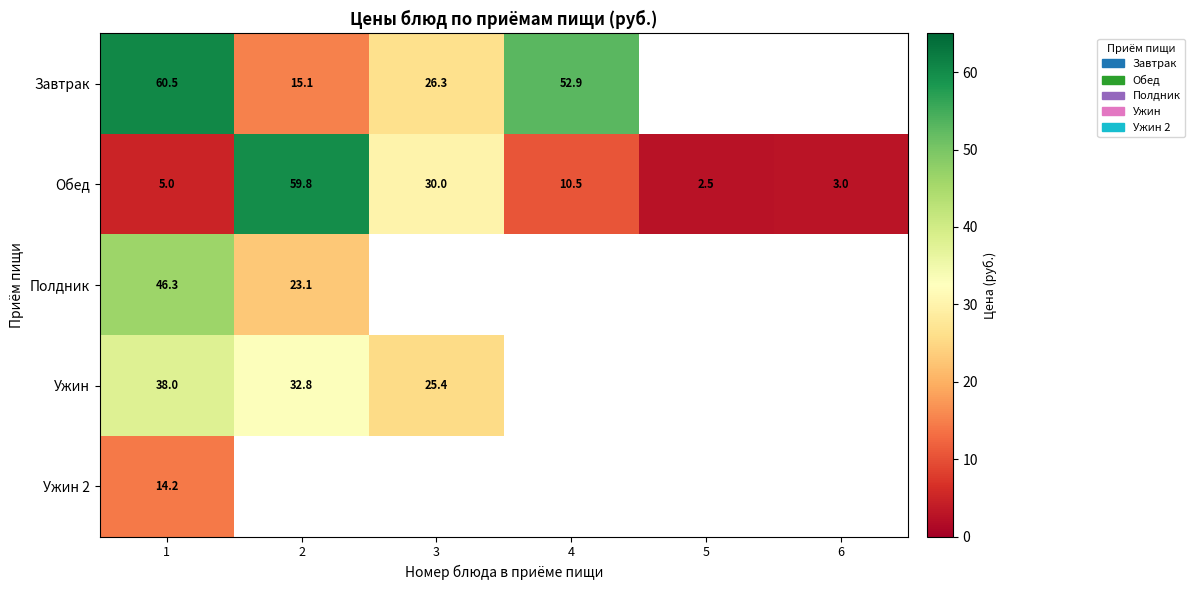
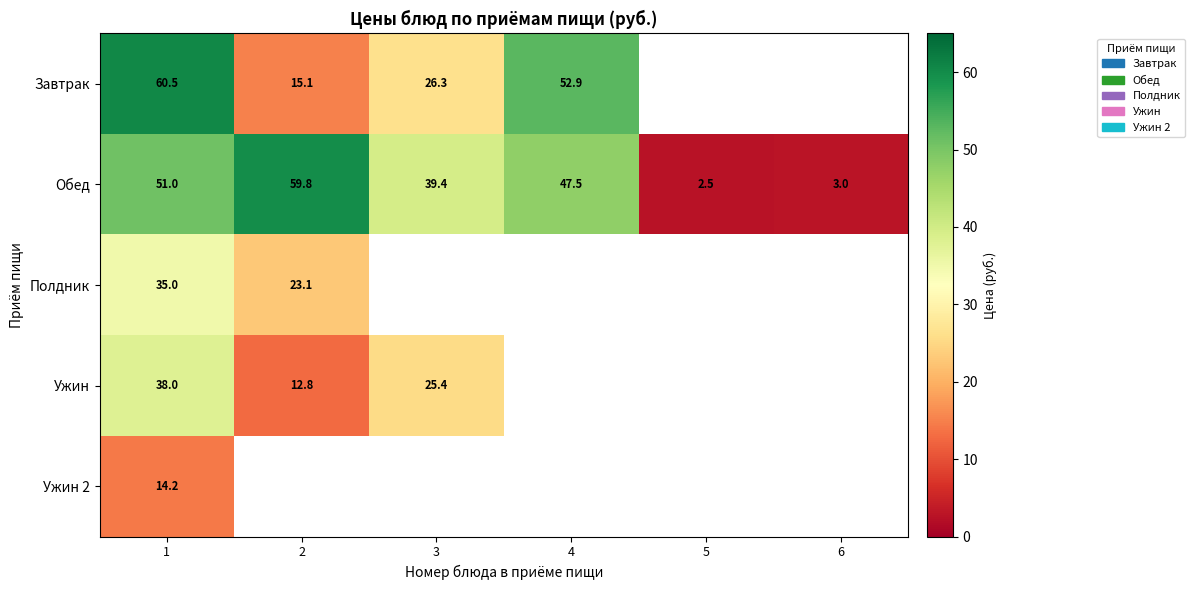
Обед, 1: 5.0 -> 51.0
Обед, 3: 30.0 -> 39.4
Обед, 4: 10.5 -> 47.5
Полдник, 1: 46.3 -> 35.0
Ужин, 2: 32.8 -> 12.8
